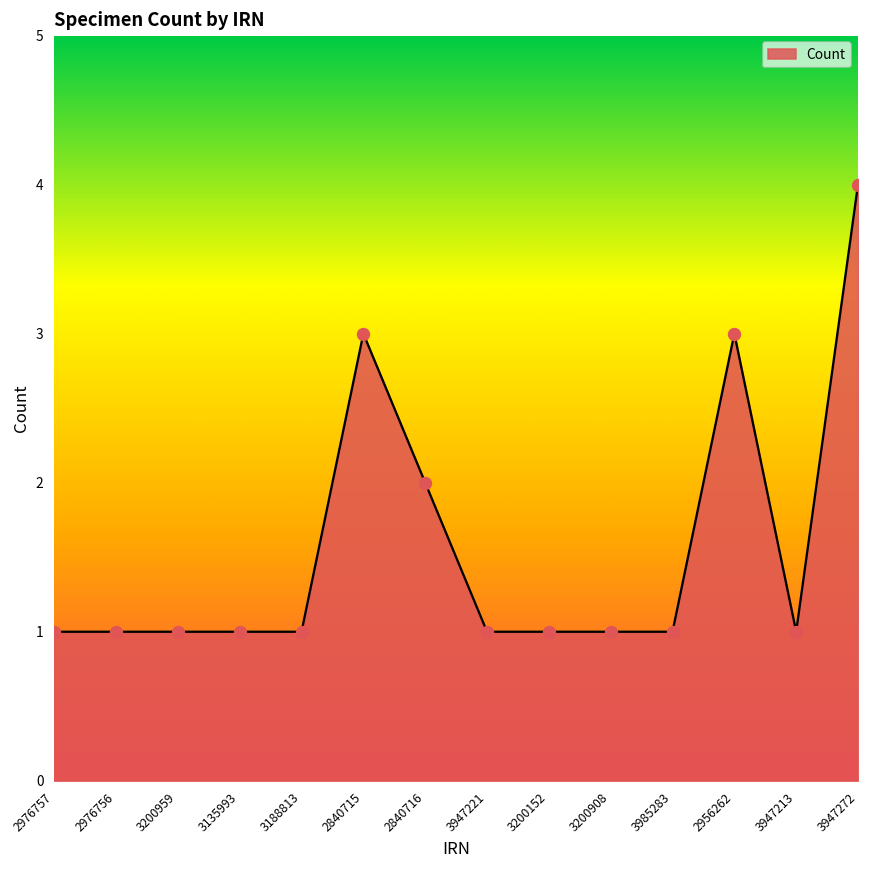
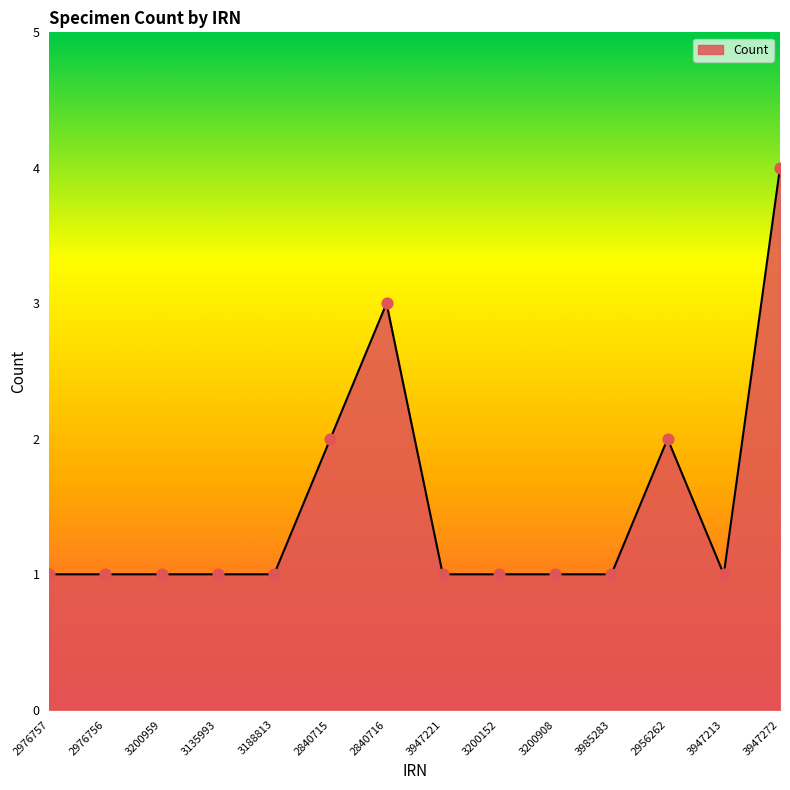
2840715: 3 -> 2
2840716: 2 -> 3
2956262: 3 -> 2
